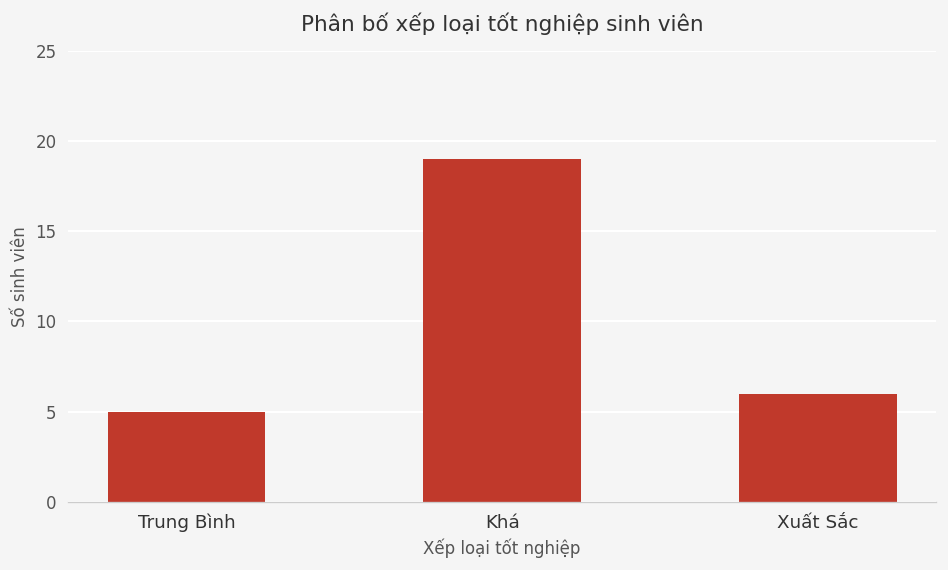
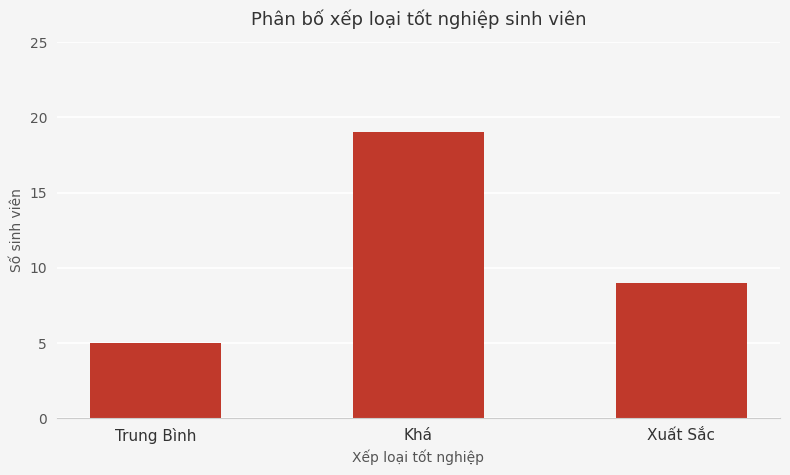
Xuất Sắc: 6 -> 9
